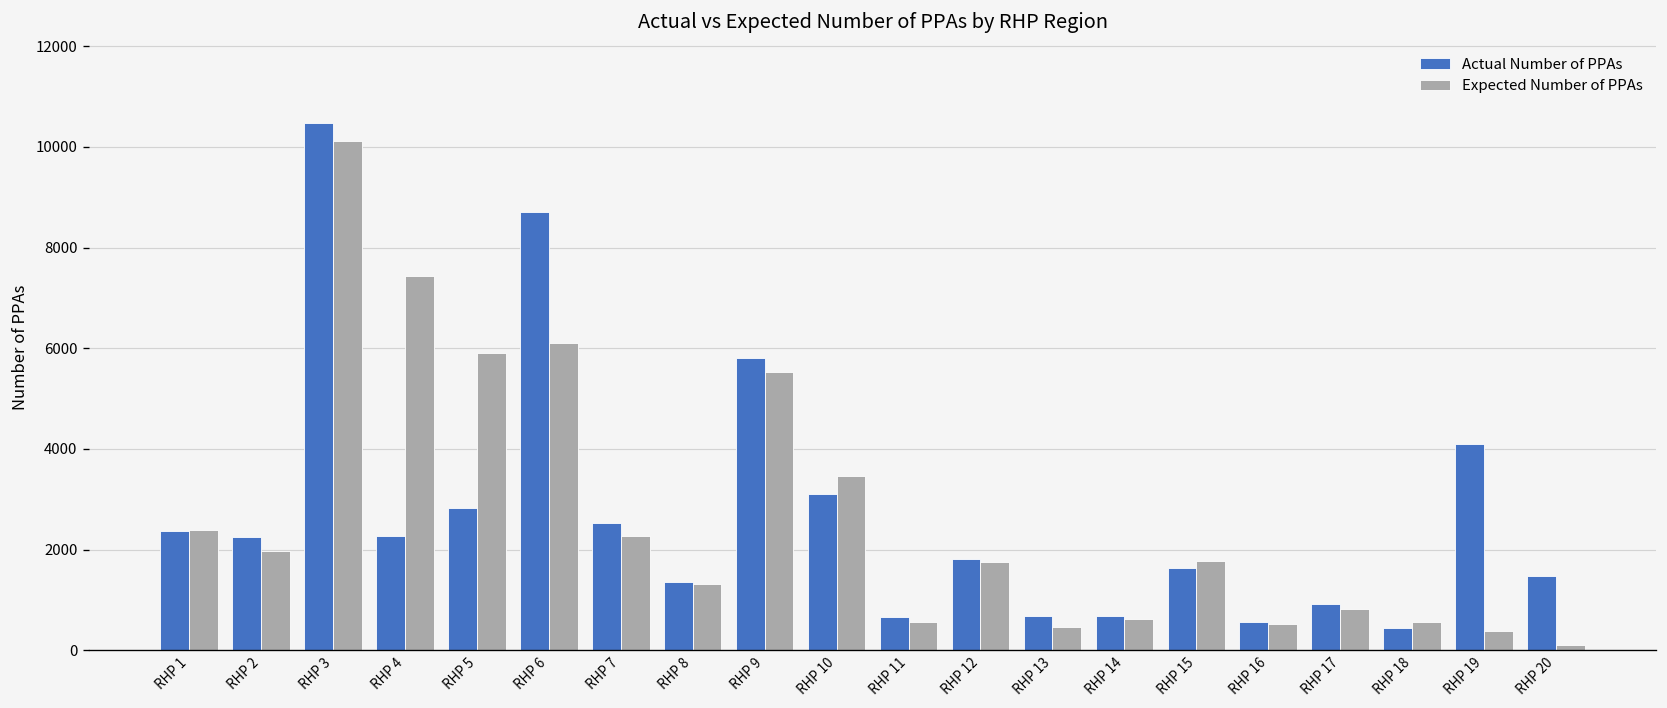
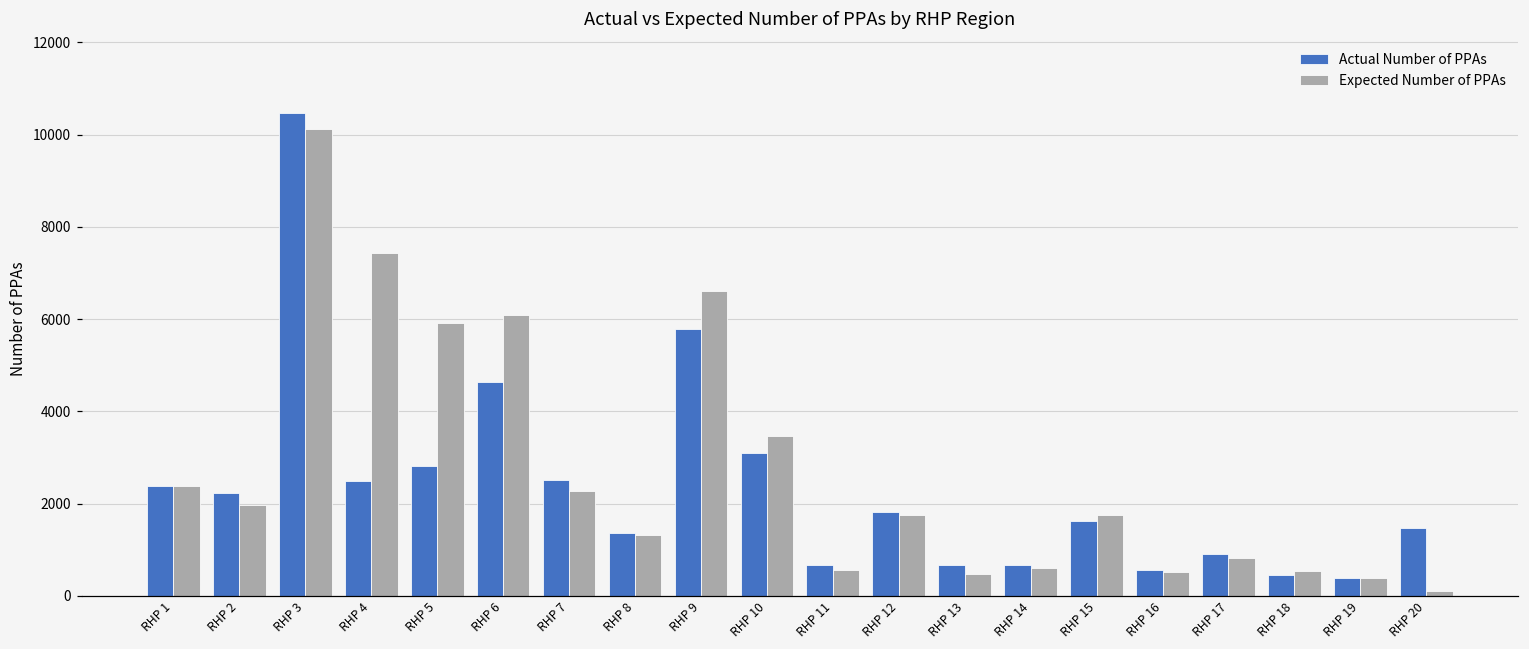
Actual Number of PPAs, RHP 4: 2300 -> 2500
Actual Number of PPAs, RHP 6: 8700 -> 4600
Expected Number of PPAs, RHP 9: 5500 -> 6600
Actual Number of PPAs, RHP 19: 4100 -> 400
